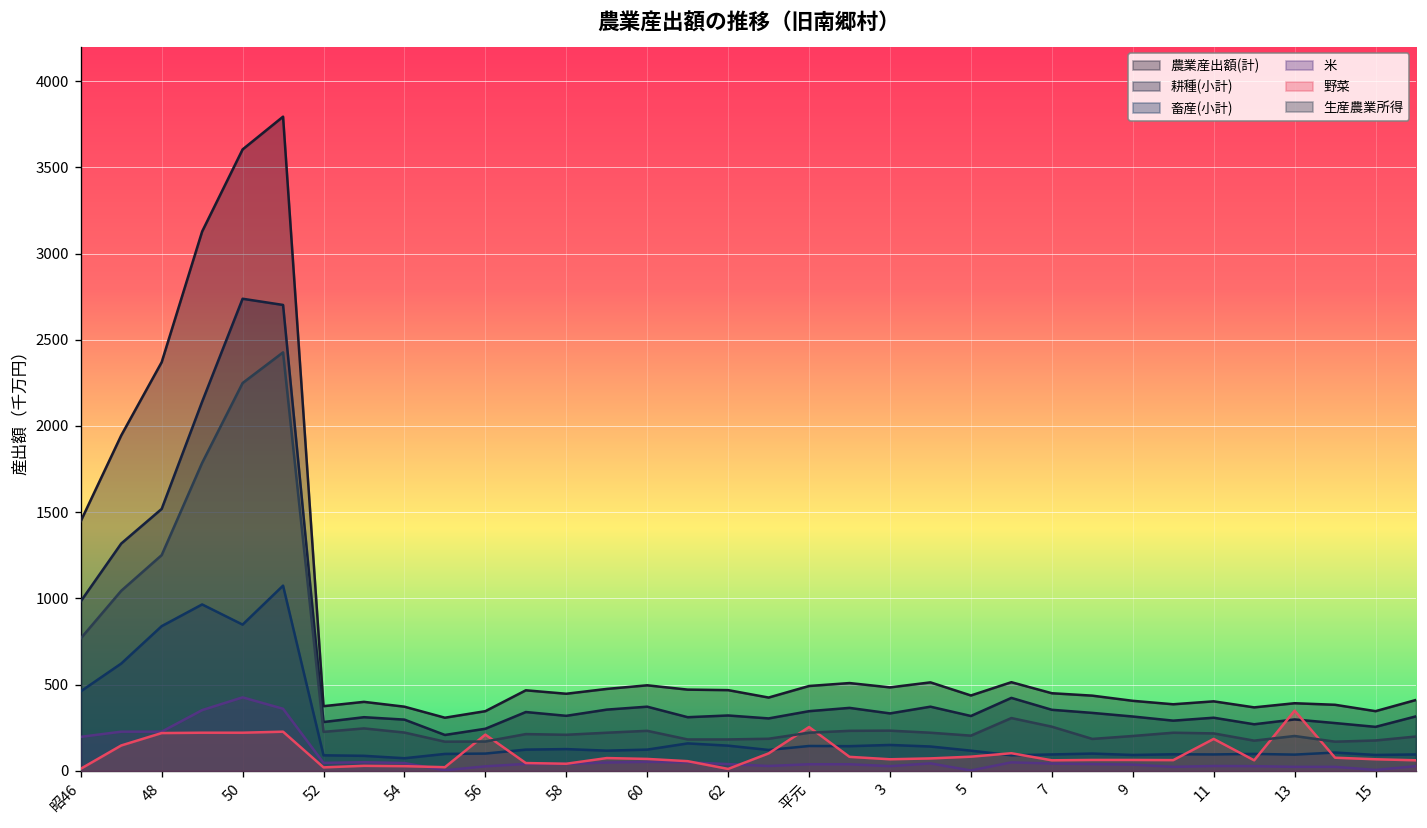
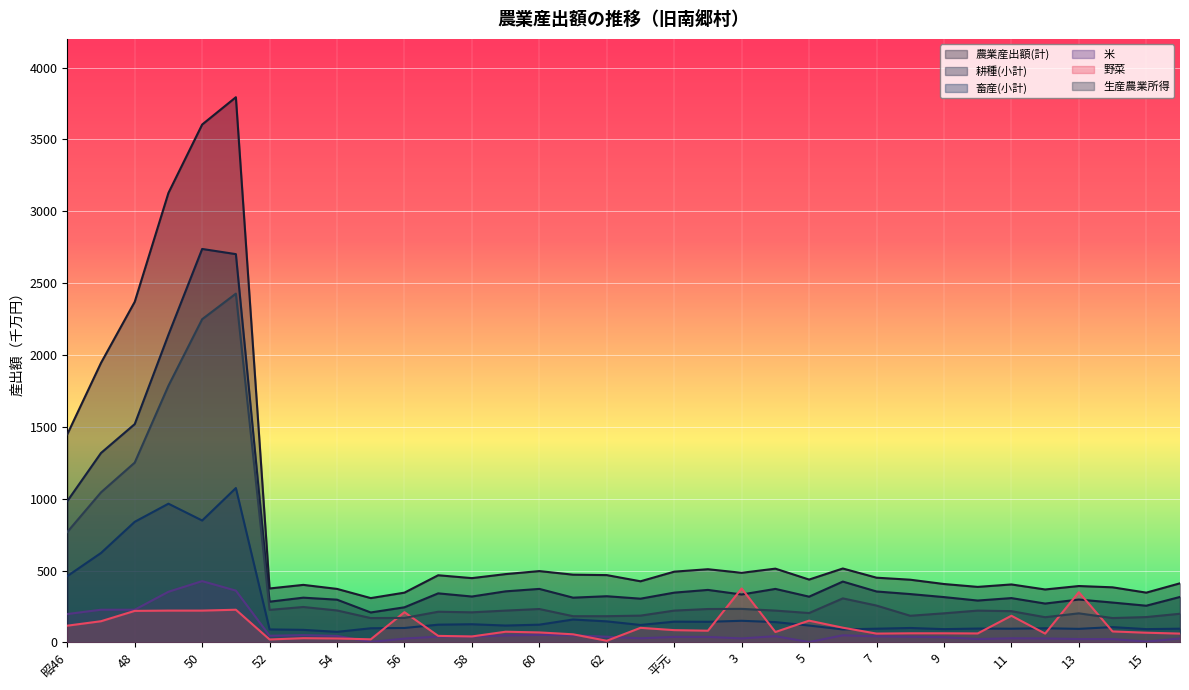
野菜, 昭46: 10 -> 120
野菜, 平元: 250 -> 90
野菜, 3: 70 -> 380
野菜, 5: 80 -> 150
